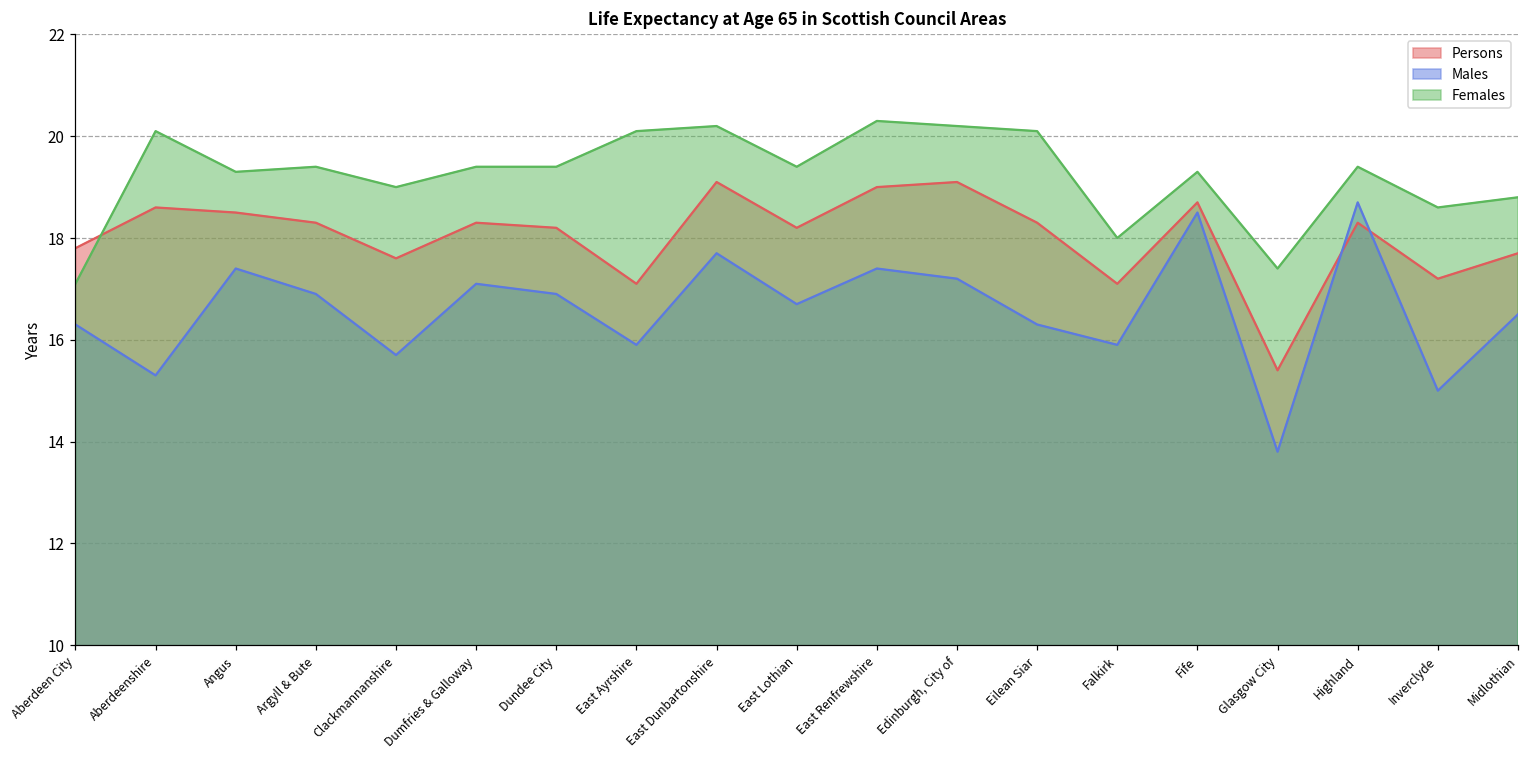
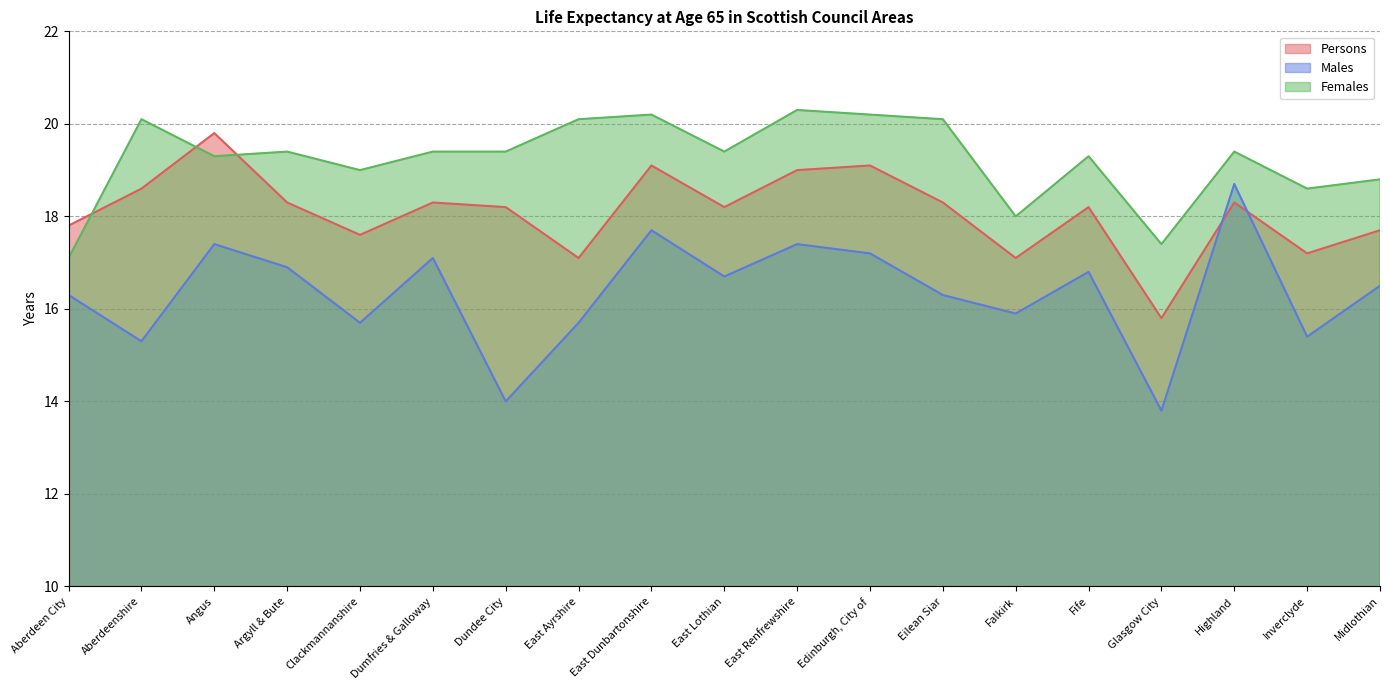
Persons, Angus: 18.5 -> 19.8
Males, Dundee City: 16.9 -> 14.0
Males, East Ayrshire: 15.9 -> 15.7
Persons, Fife: 18.7 -> 18.2
Males, Fife: 18.5 -> 16.8
Persons, Glasgow City: 15.4 -> 15.8
Males, Inverclyde: 15.0 -> 15.4
